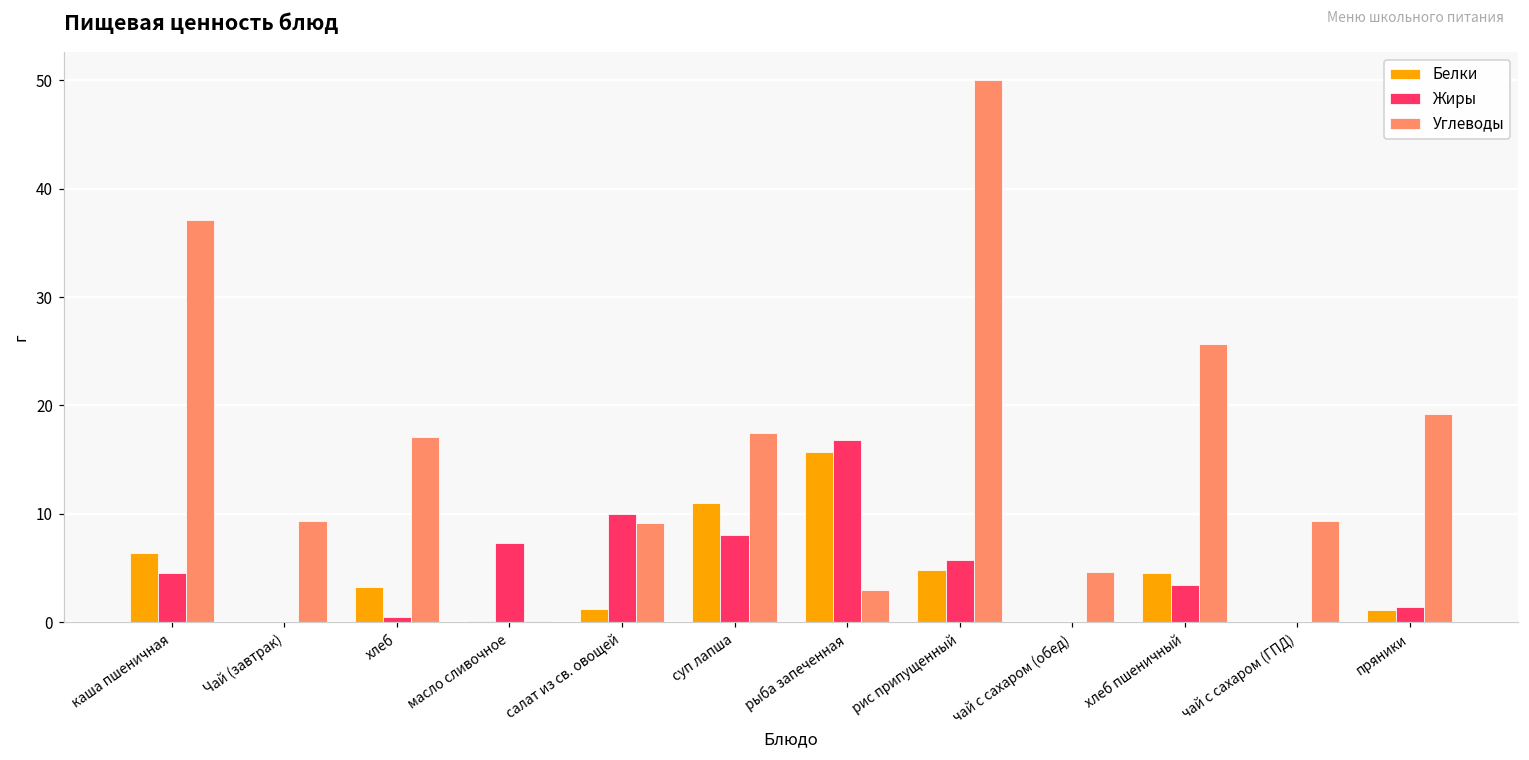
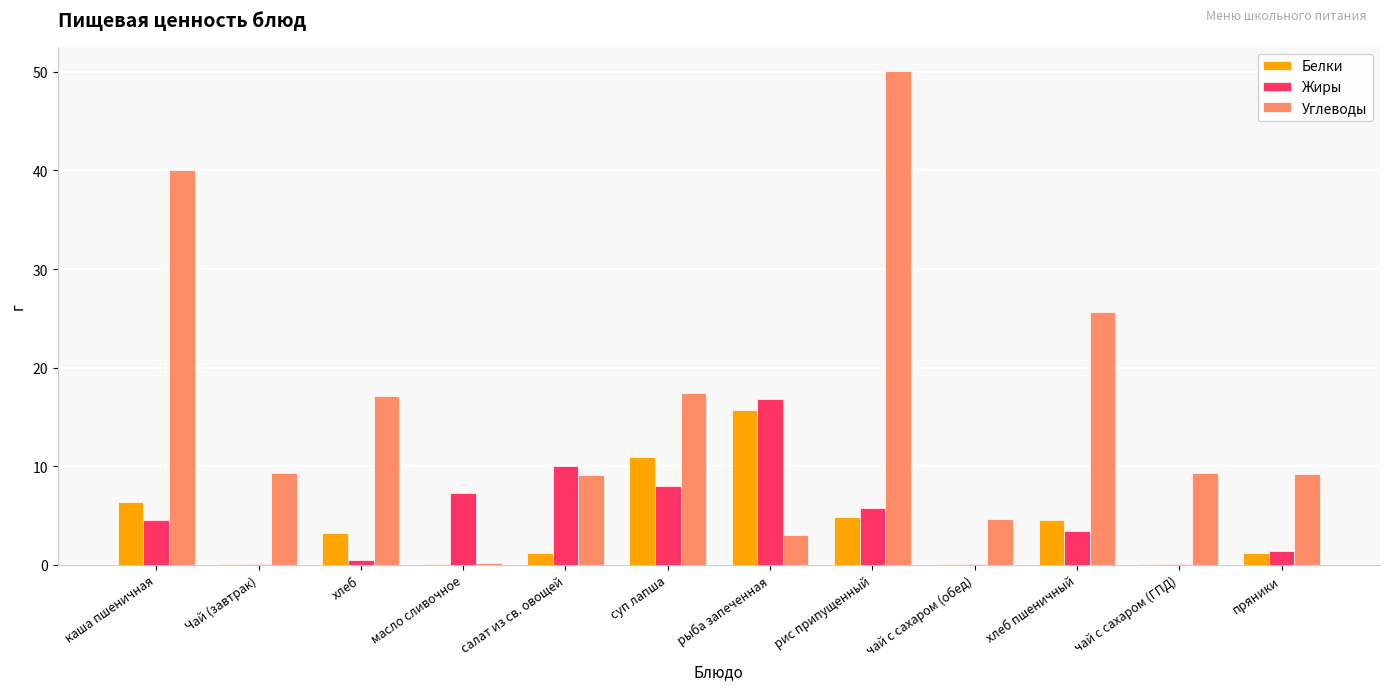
Углеводы, каша пшеничная: 37 -> 40
Углеводы, пряники: 19 -> 9
